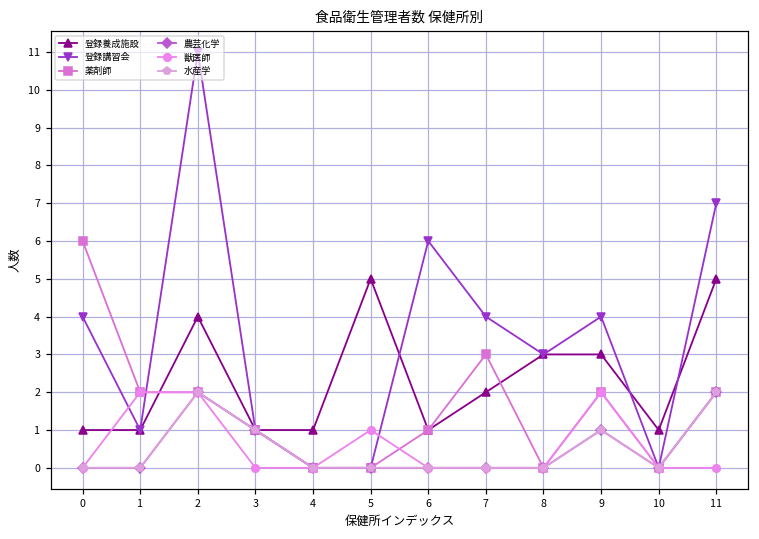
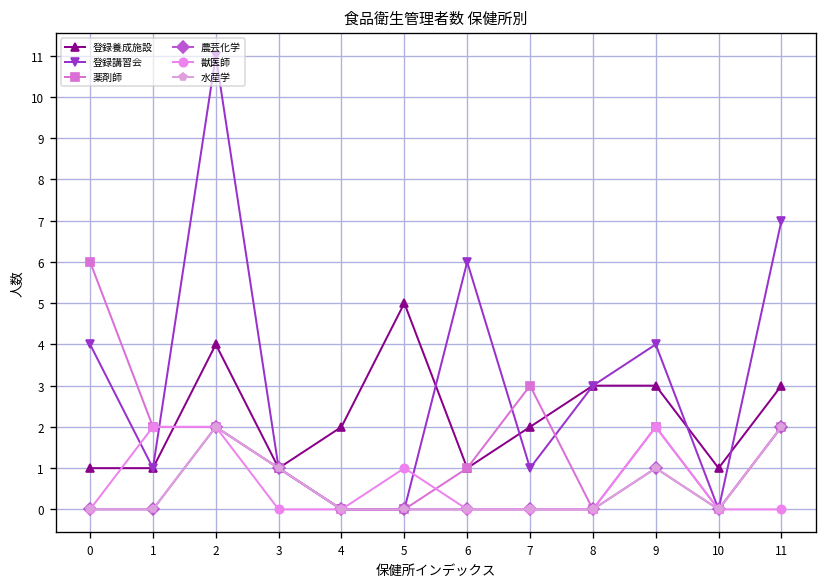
登録養成施設, 4: 1 -> 2
登録講習会, 7: 4 -> 1
登録養成施設, 11: 5 -> 3
